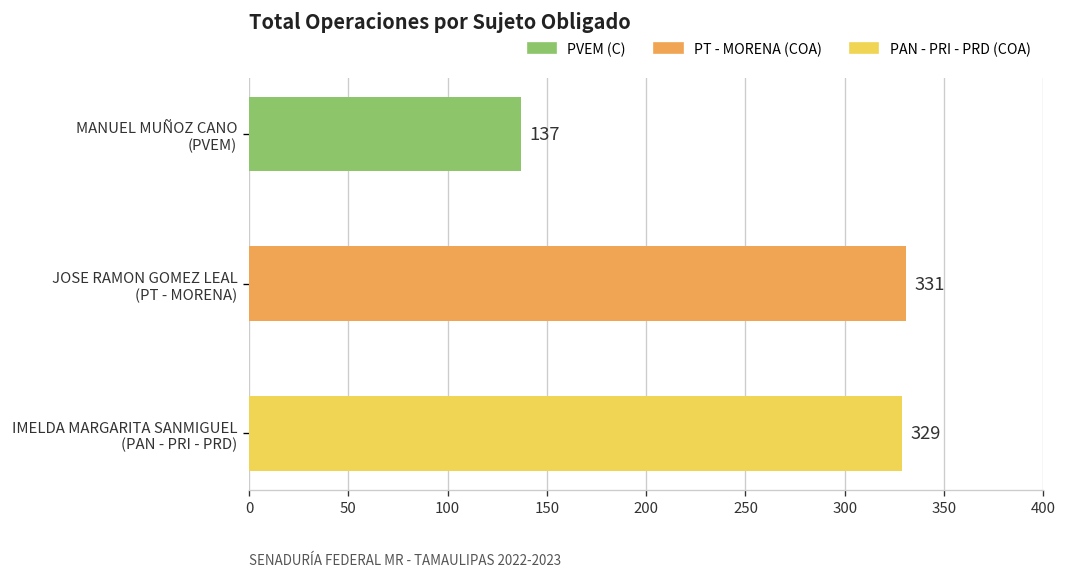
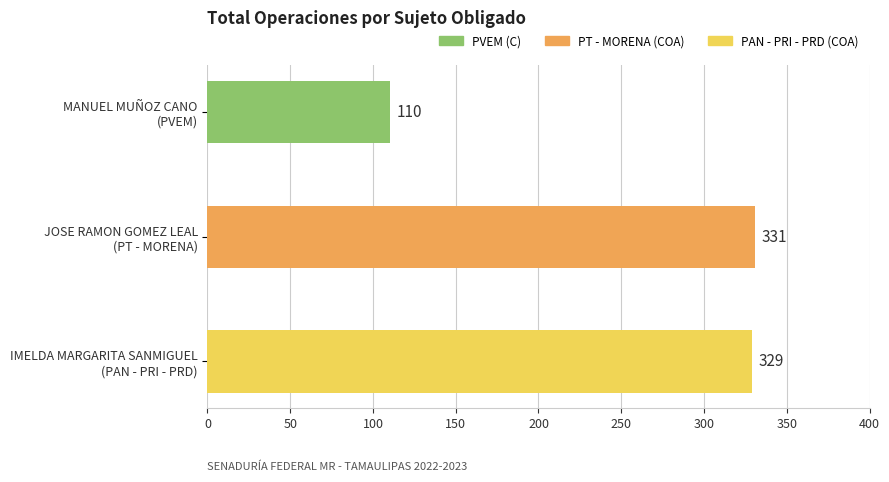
MANUEL MUÑOZ CANO (PVEM): 137 -> 110
